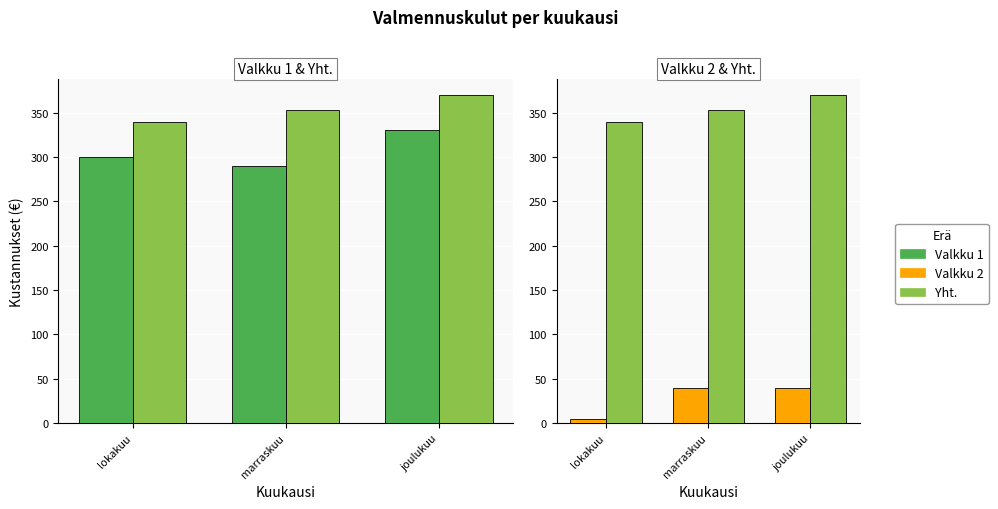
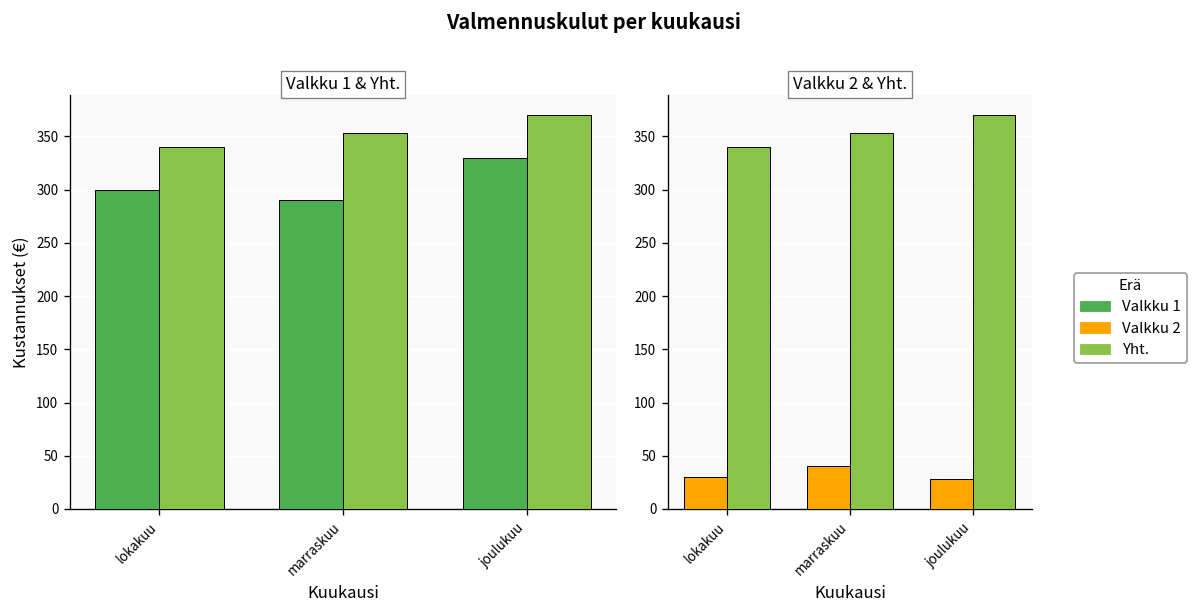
Valkku 2 & Yht., Valkku 2, lokakuu: 10 -> 30
Valkku 2 & Yht., Valkku 2, joulukuu: 40 -> 30
